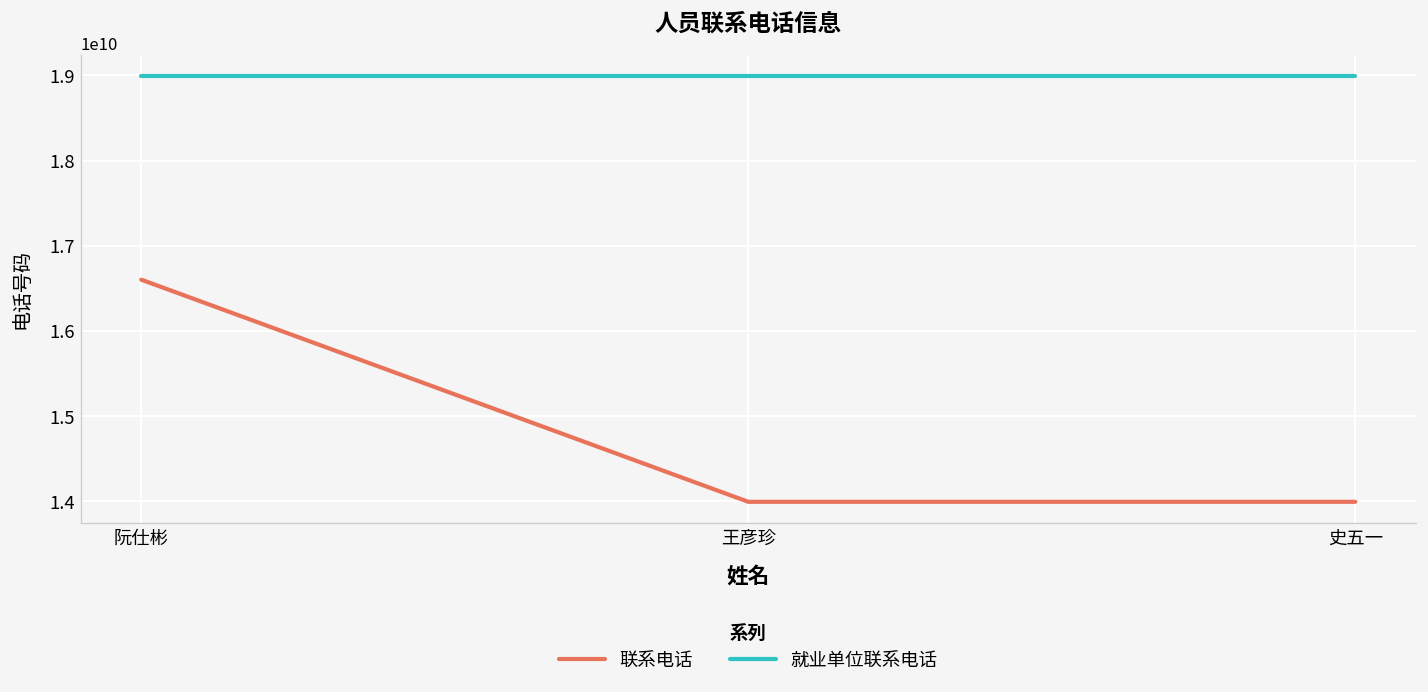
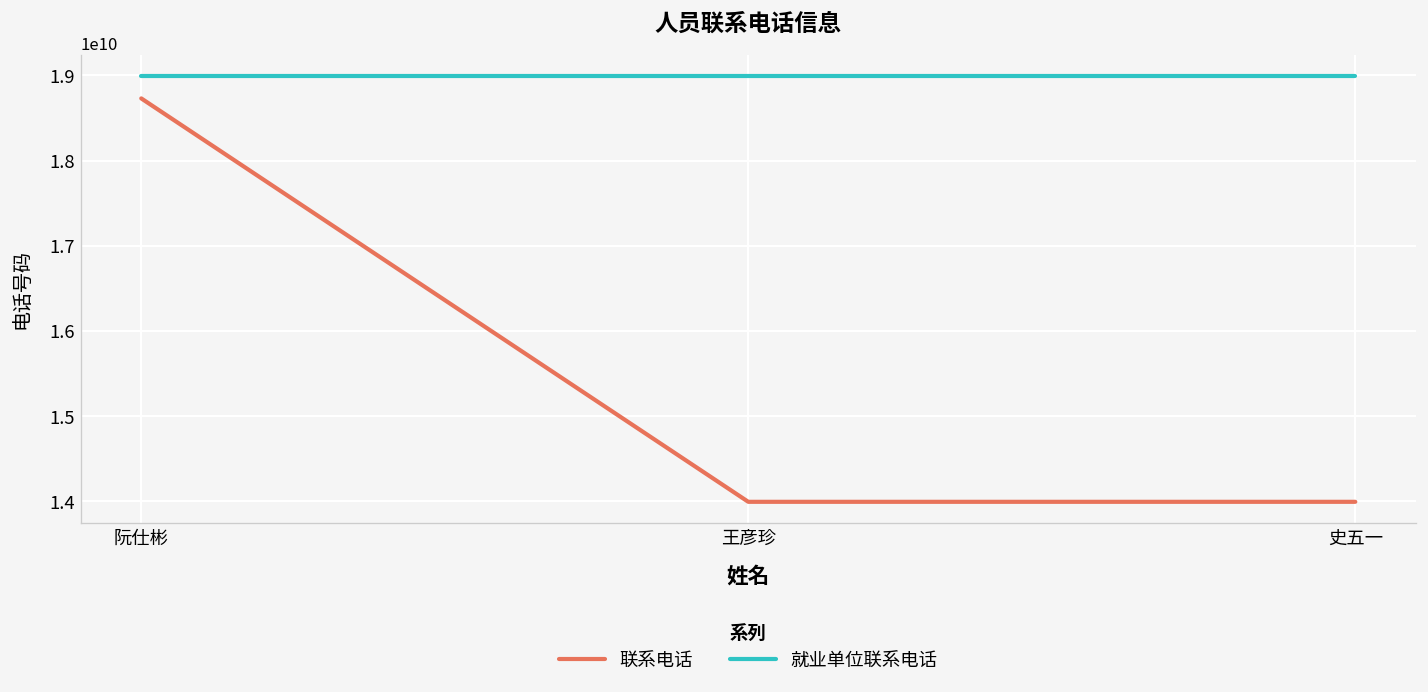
联系电话, 阮仕彬: 16600000000 -> 18700000000
